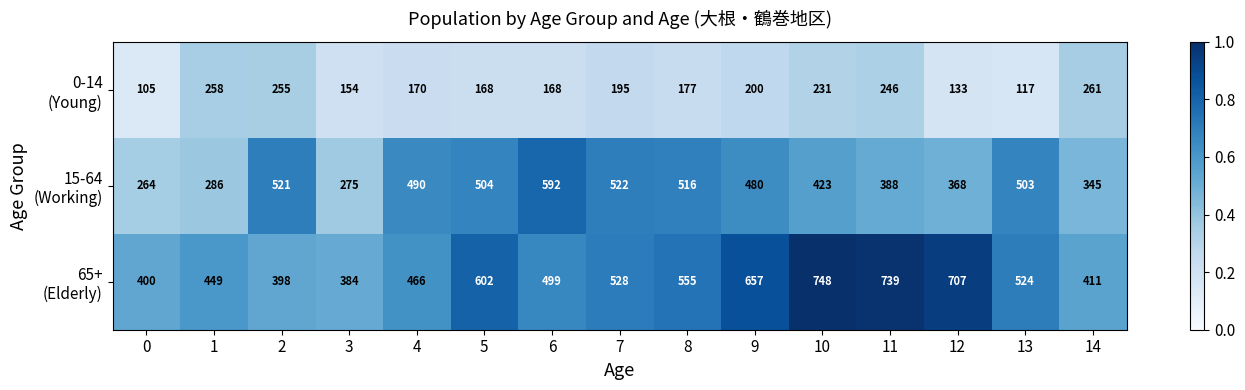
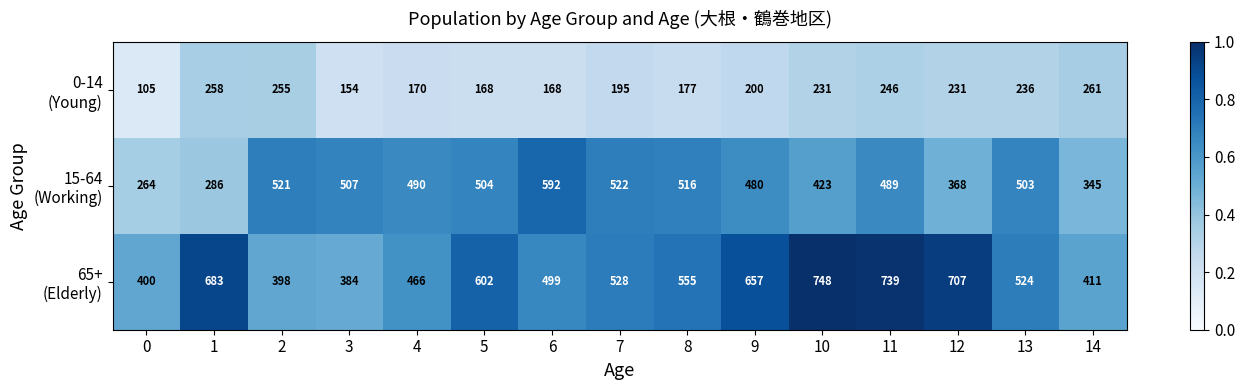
0-14 (Young), 12: 133 -> 231
0-14 (Young), 13: 117 -> 236
15-64 (Working), 3: 275 -> 507
15-64 (Working), 11: 388 -> 489
65+ (Elderly), 1: 449 -> 683
